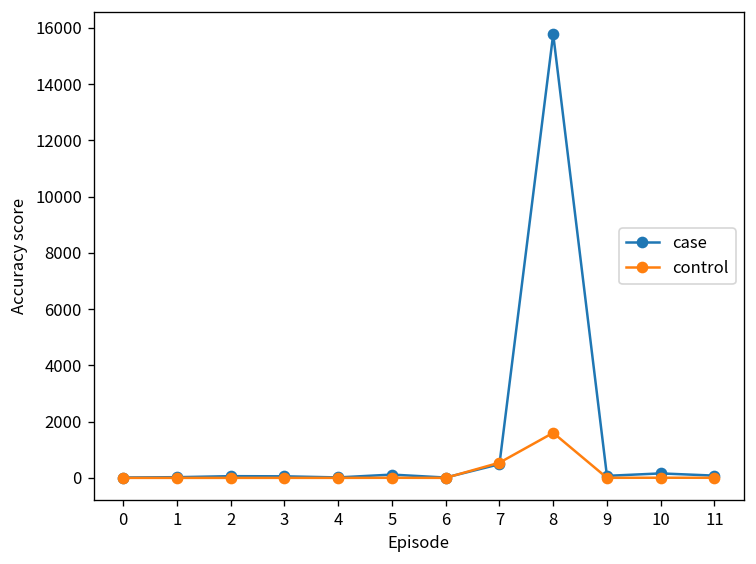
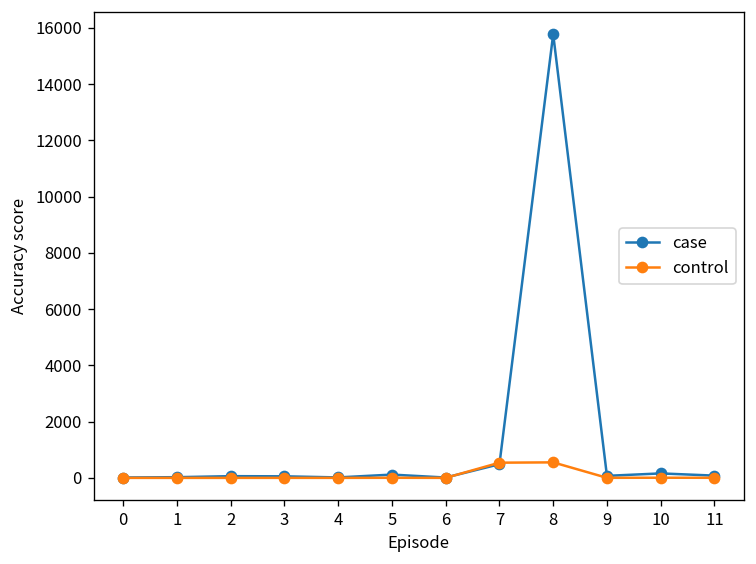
control, 8: 1600 -> 600
